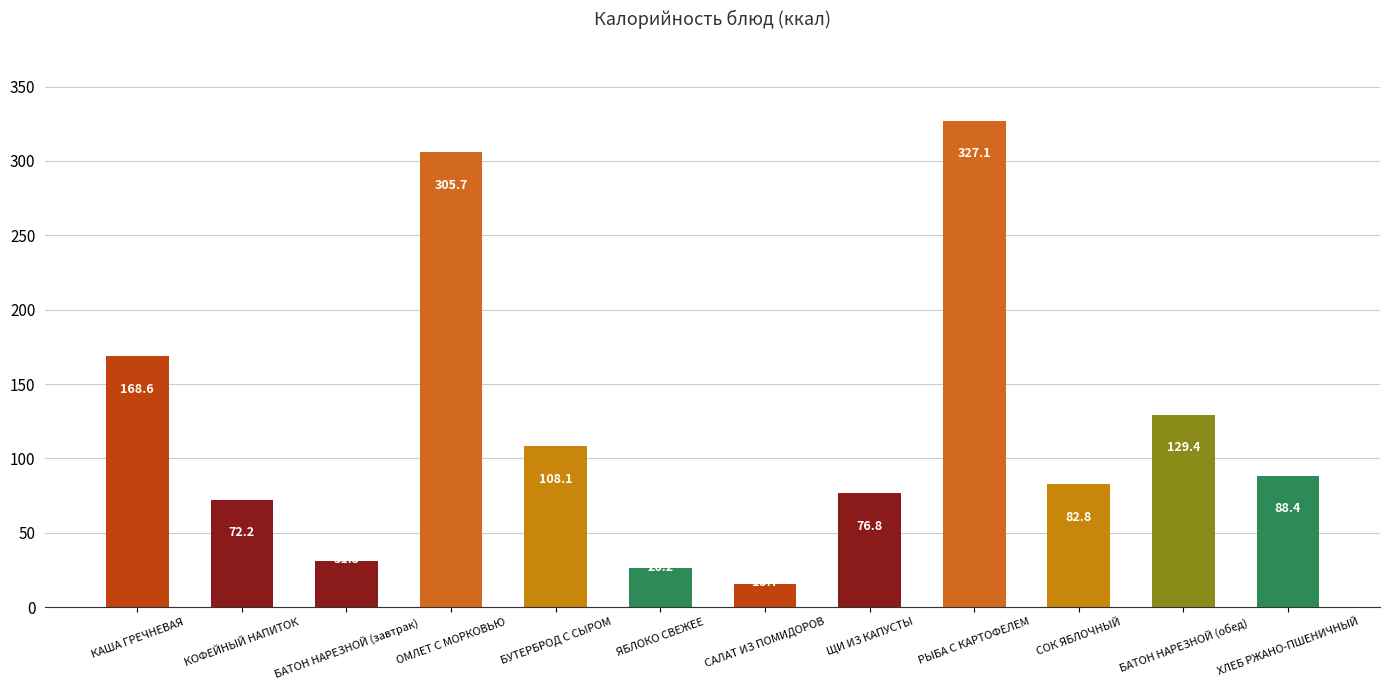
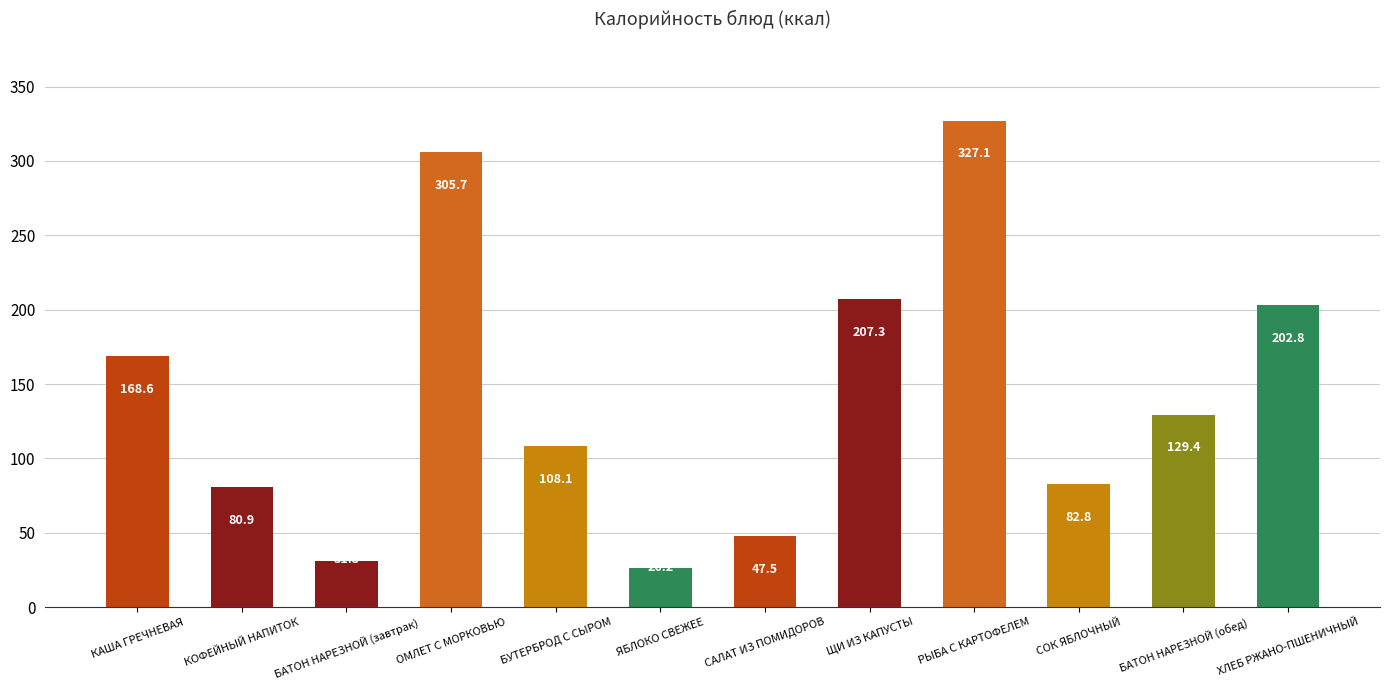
КОФЕЙНЫЙ НАПИТОК: 72.2 -> 80.9
САЛАТ ИЗ ПОМИДОРОВ: 16 -> 48
ЩИ ИЗ КАПУСТЫ: 76.8 -> 207.3
ХЛЕБ РЖАНО-ПШЕНИЧНЫЙ: 88.4 -> 202.8
